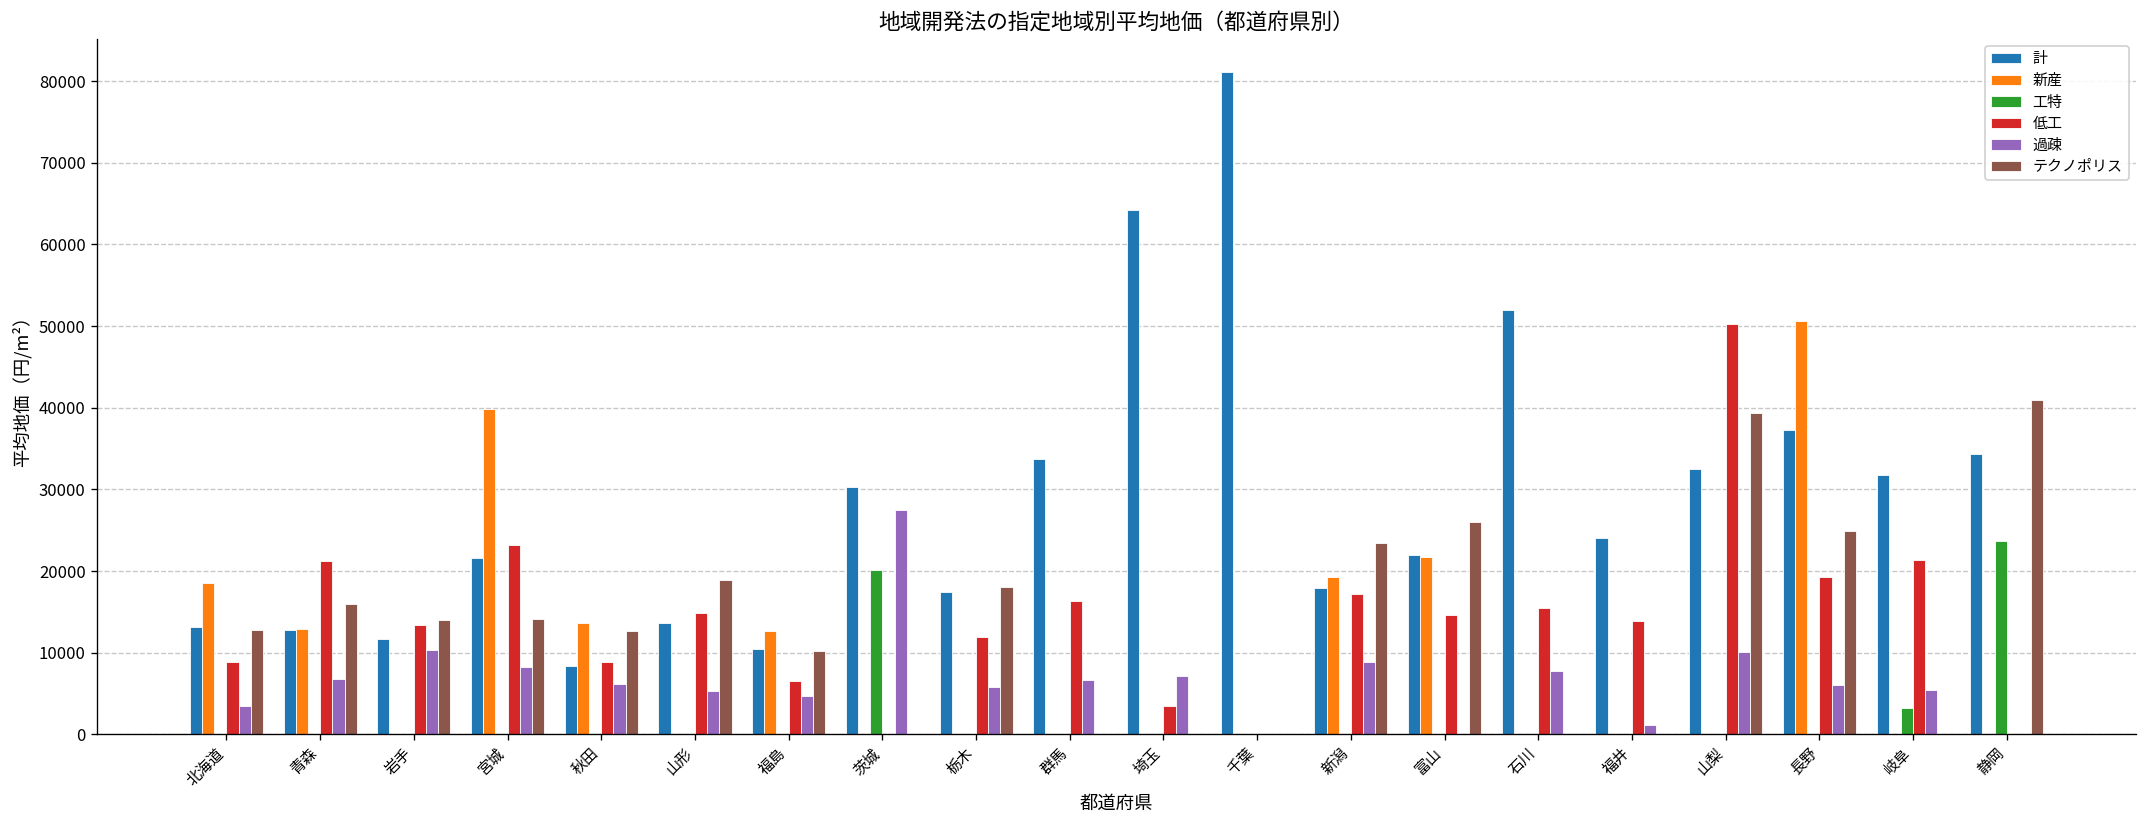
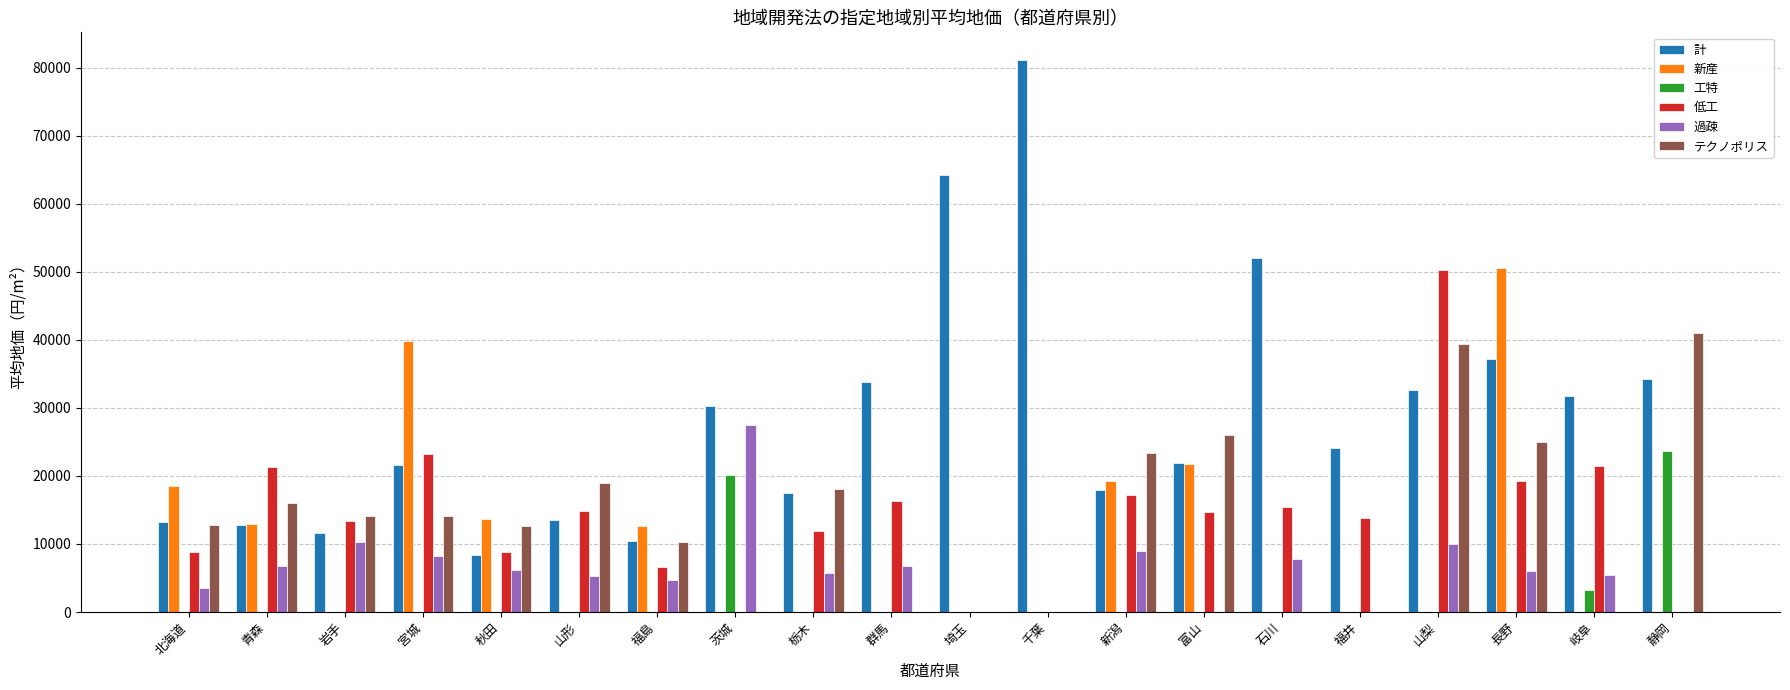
低工, 埼玉: 3000 -> 0
過疎, 埼玉: 7000 -> 0
過疎, 福井: 1000 -> 0
